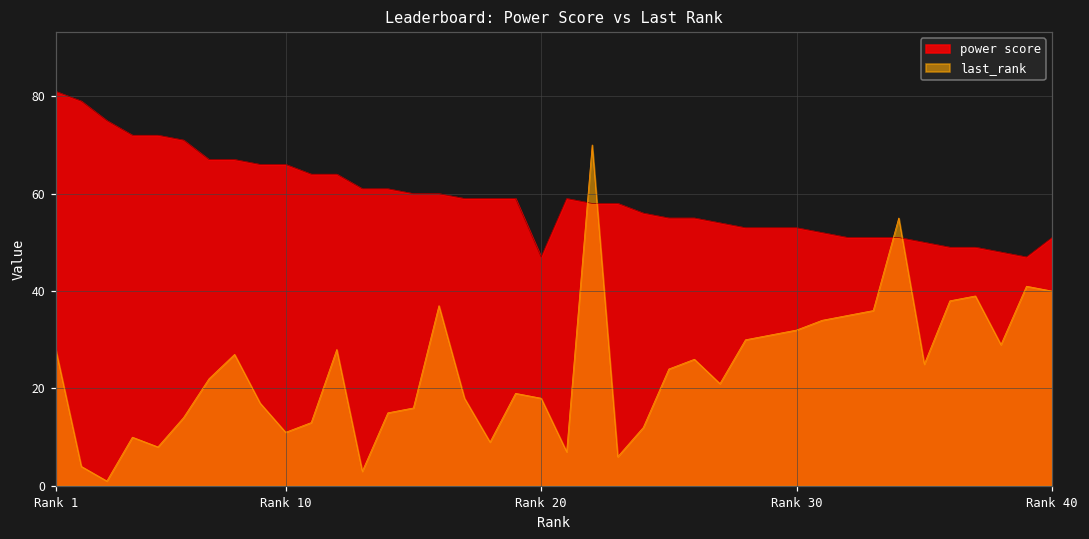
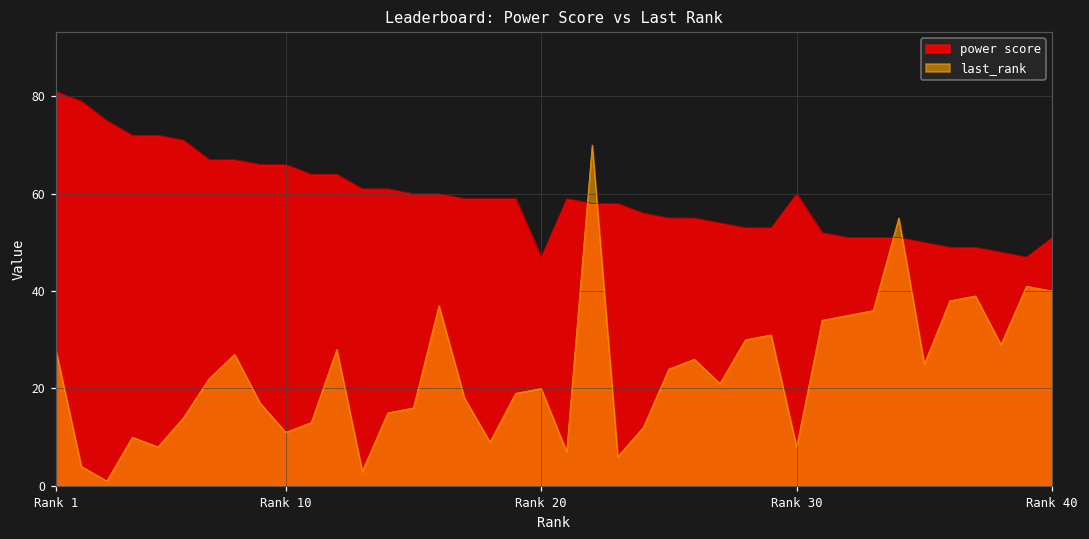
last_rank, Rank 20: 18 -> 20
power score, Rank 30: 53 -> 60
last_rank, Rank 30: 32 -> 8
